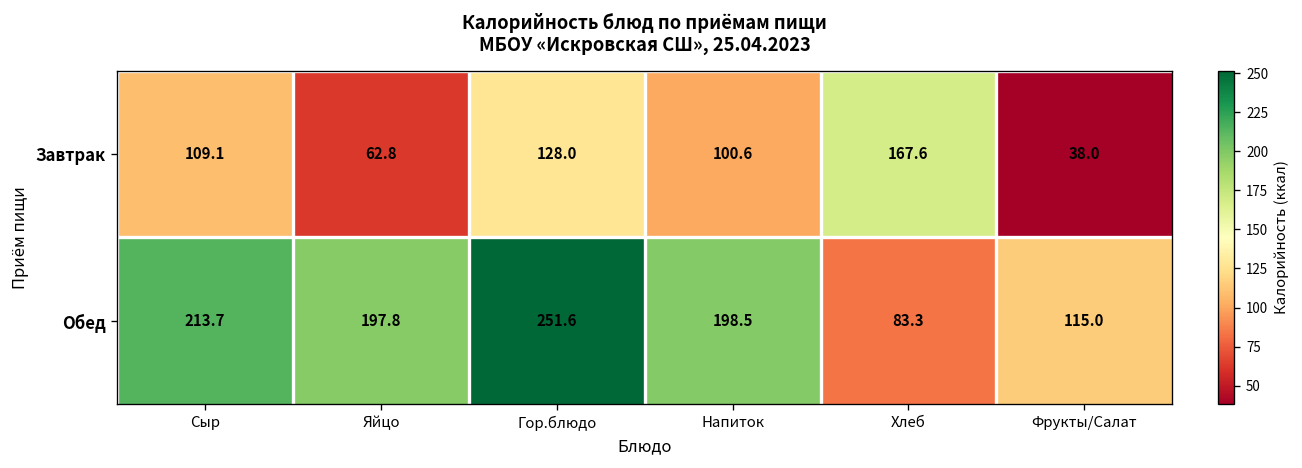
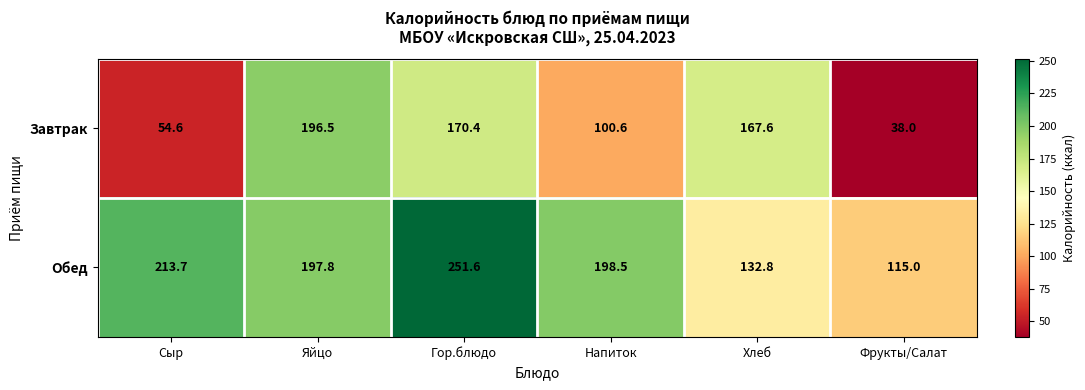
Завтрак, Сыр: 109.1 -> 54.6
Завтрак, Яйцо: 62.8 -> 196.5
Завтрак, Гор.блюдо: 128.0 -> 170.4
Обед, Хлеб: 83.3 -> 132.8
